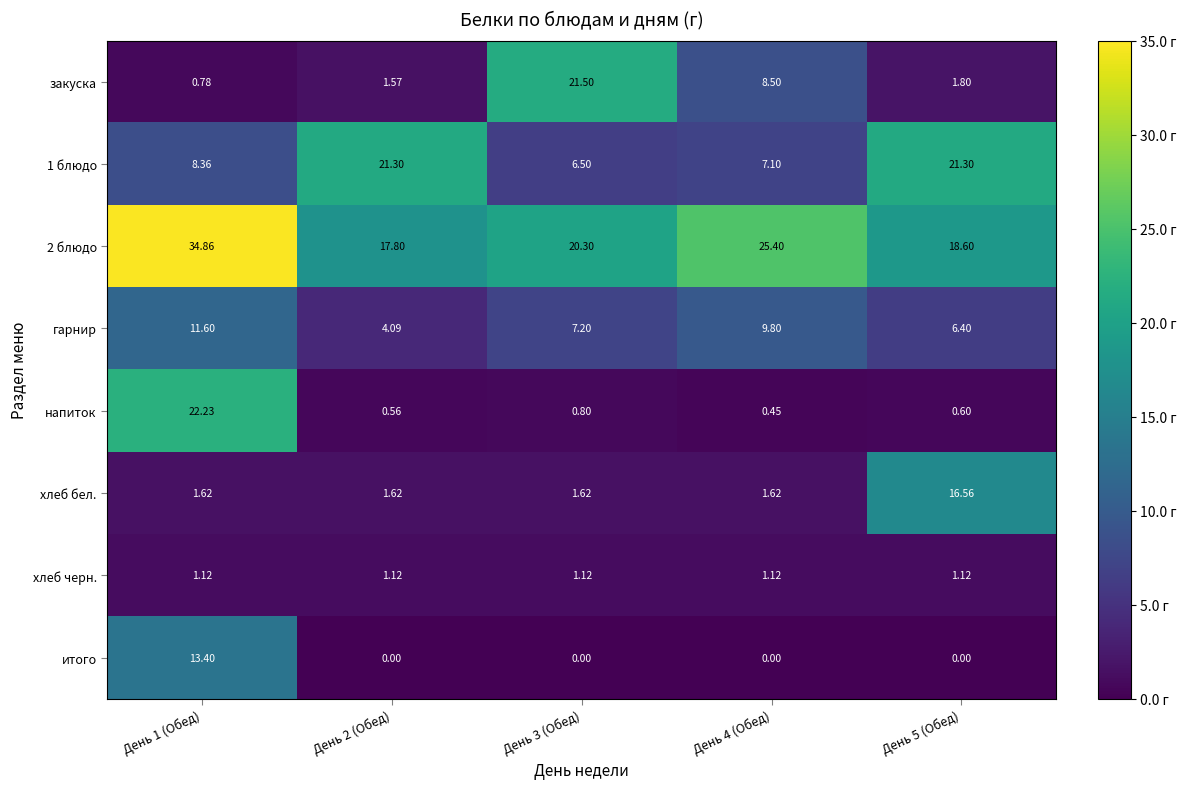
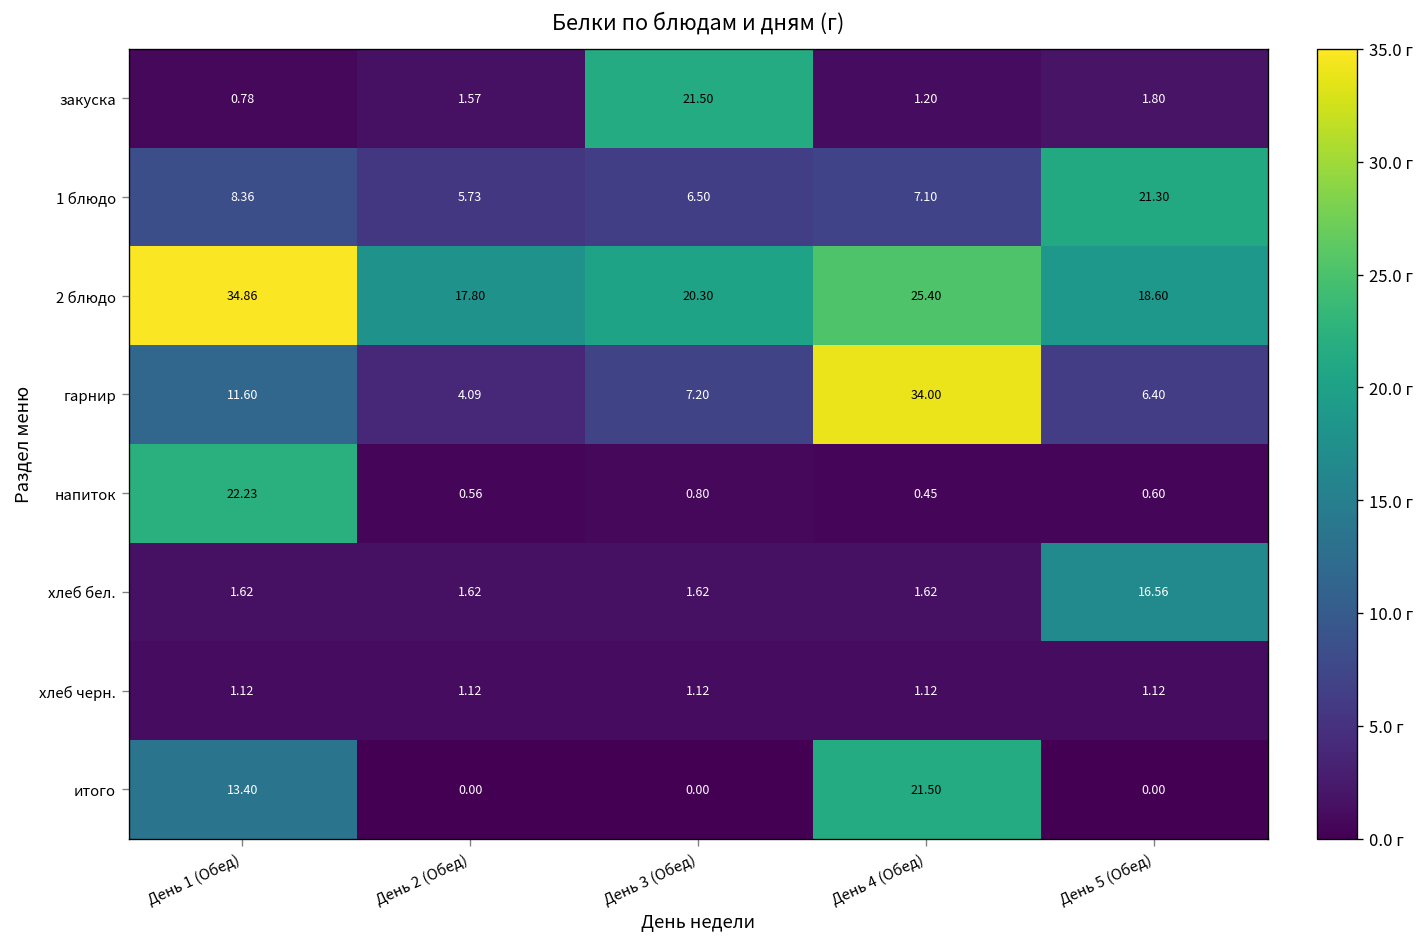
закуска, День 4 (Обед): 8.50 -> 1.20
1 блюдо, День 2 (Обед): 21.30 -> 5.73
гарнир, День 4 (Обед): 9.80 -> 34.00
итого, День 4 (Обед): 0.00 -> 21.50
